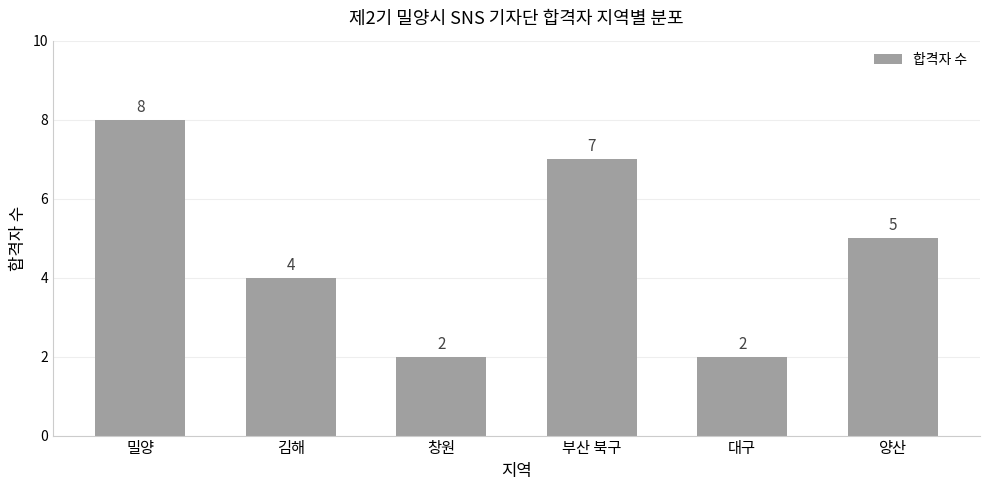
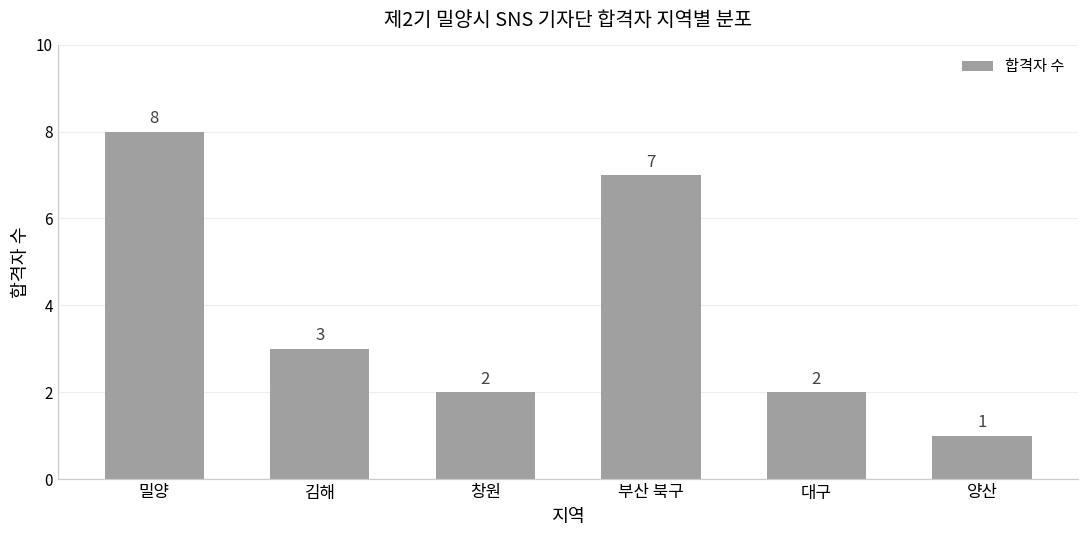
김해: 4 -> 3
양산: 5 -> 1
